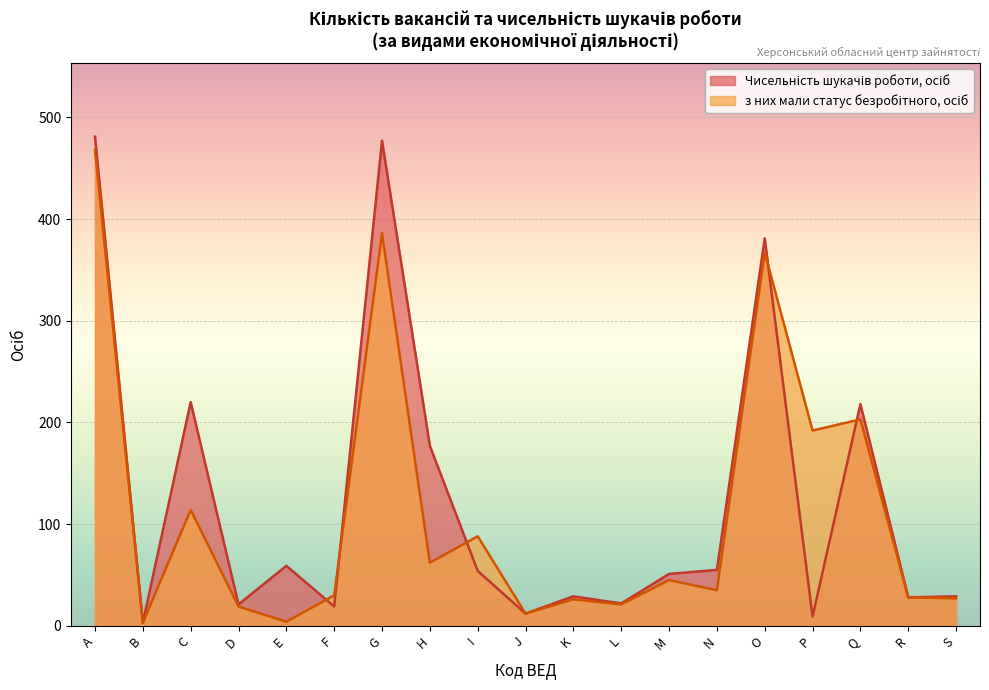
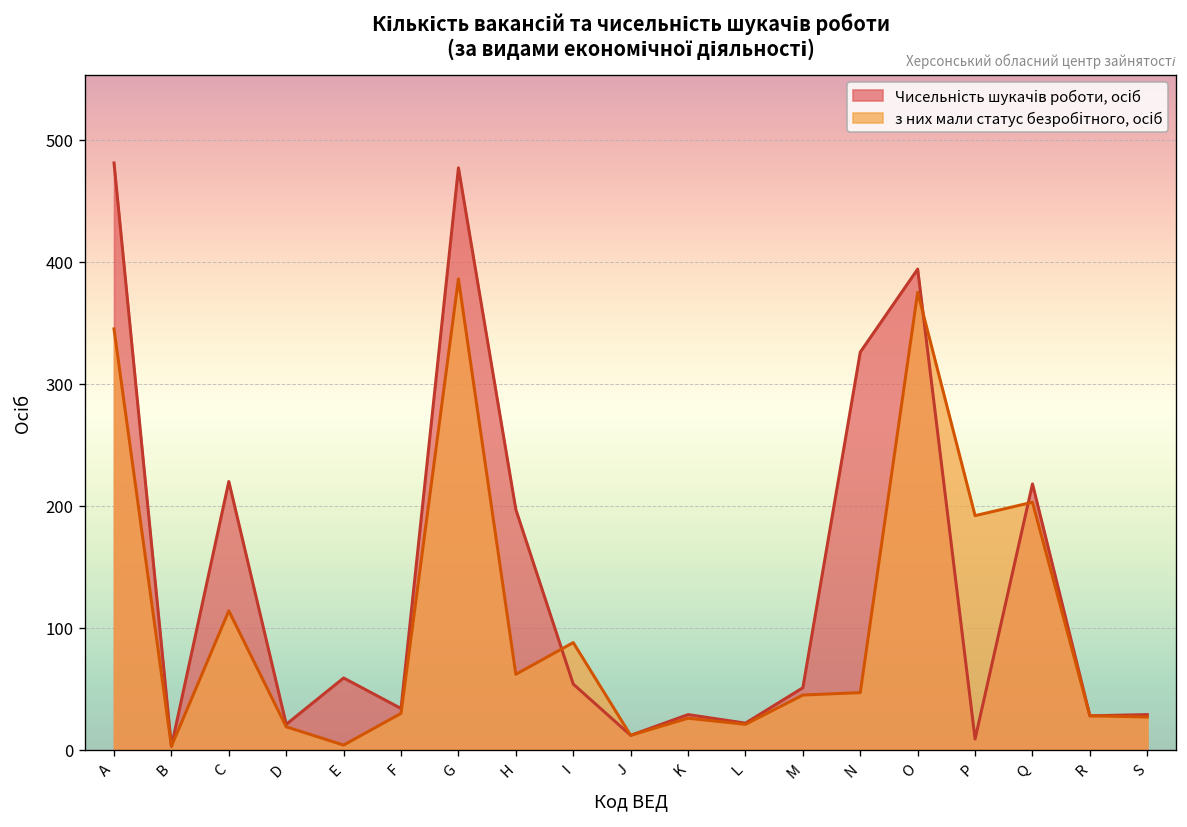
з них мали статус безробітного, осіб, A: 468 -> 345
Чисельність шукачів роботи, осіб, F: 19 -> 34
Чисельність шукачів роботи, осіб, H: 177 -> 197
Чисельність шукачів роботи, осіб, N: 55 -> 326
з них мали статус безробітного, осіб, N: 35 -> 47
Чисельність шукачів роботи, осіб, O: 381 -> 394
з них мали статус безробітного, осіб, O: 367 -> 375
